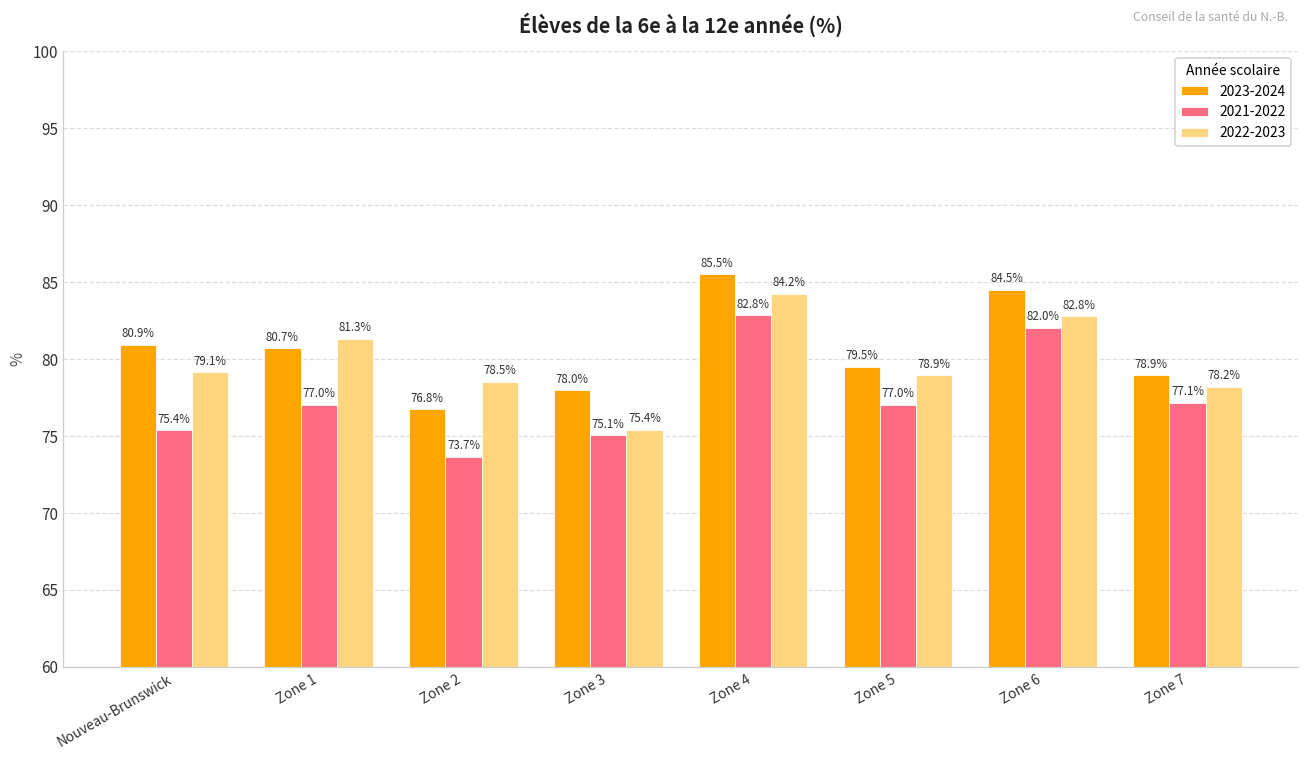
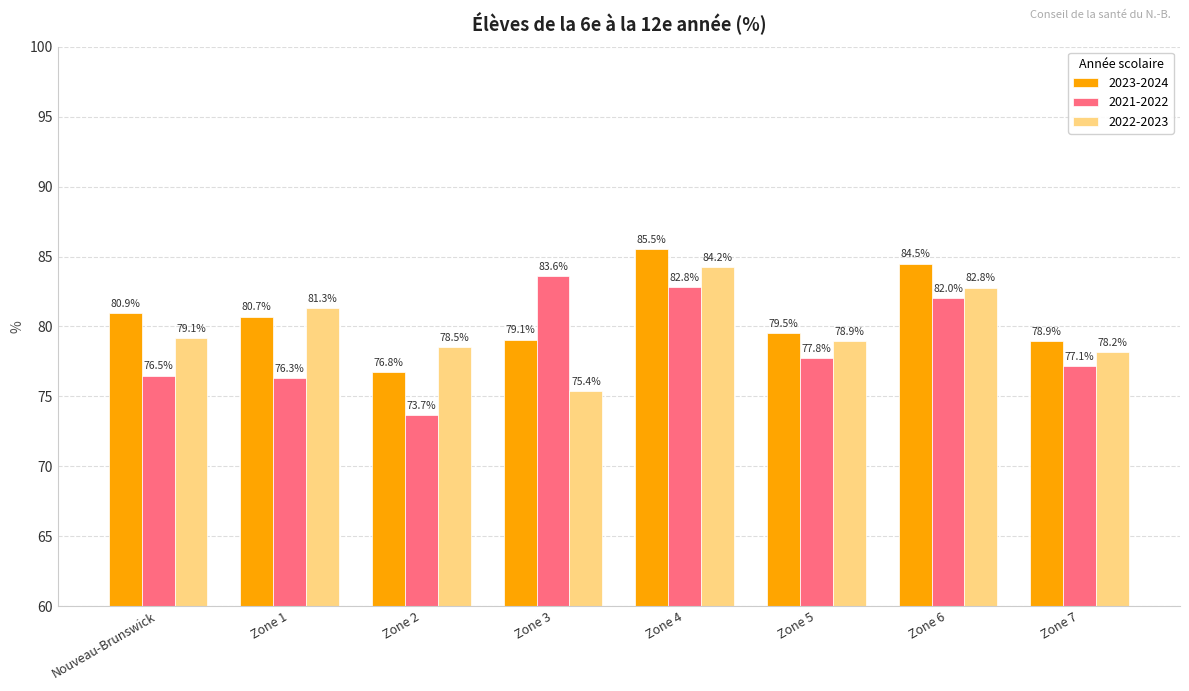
2021-2022, Nouveau-Brunswick: 75.4% -> 76.5%
2021-2022, Zone 1: 77.0% -> 76.3%
2023-2024, Zone 3: 78.0% -> 79.1%
2021-2022, Zone 3: 75.1% -> 83.6%
2021-2022, Zone 5: 77.0% -> 77.8%
